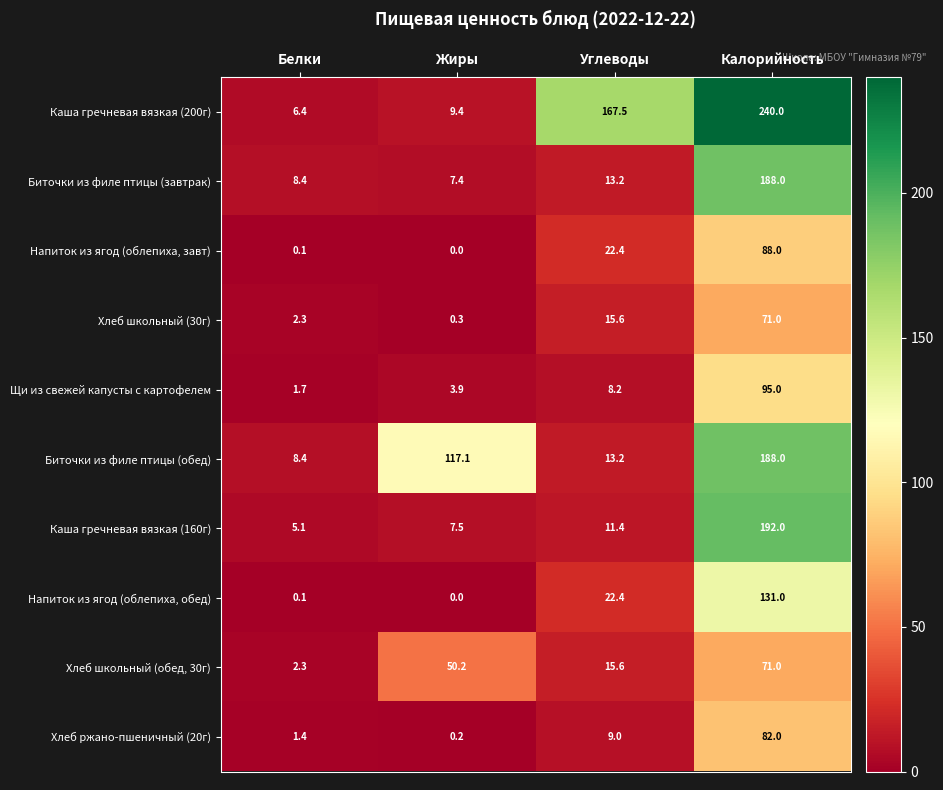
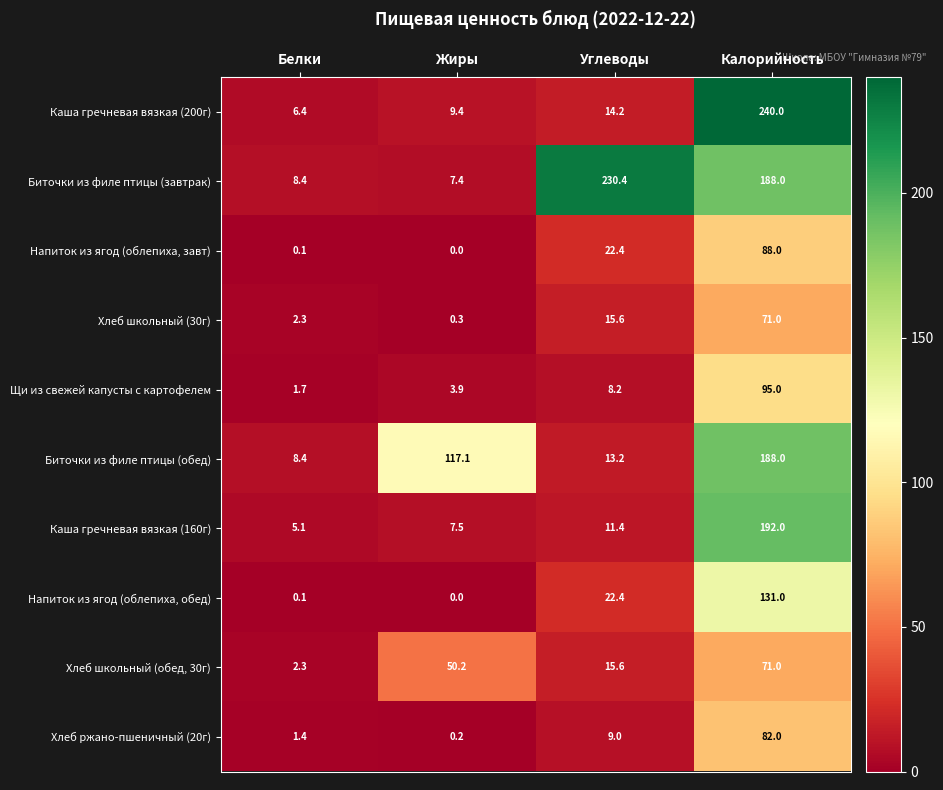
Каша гречневая вязкая (200г), Углеводы: 167.5 -> 14.2
Биточки из филе птицы (завтрак), Углеводы: 13.2 -> 230.4
